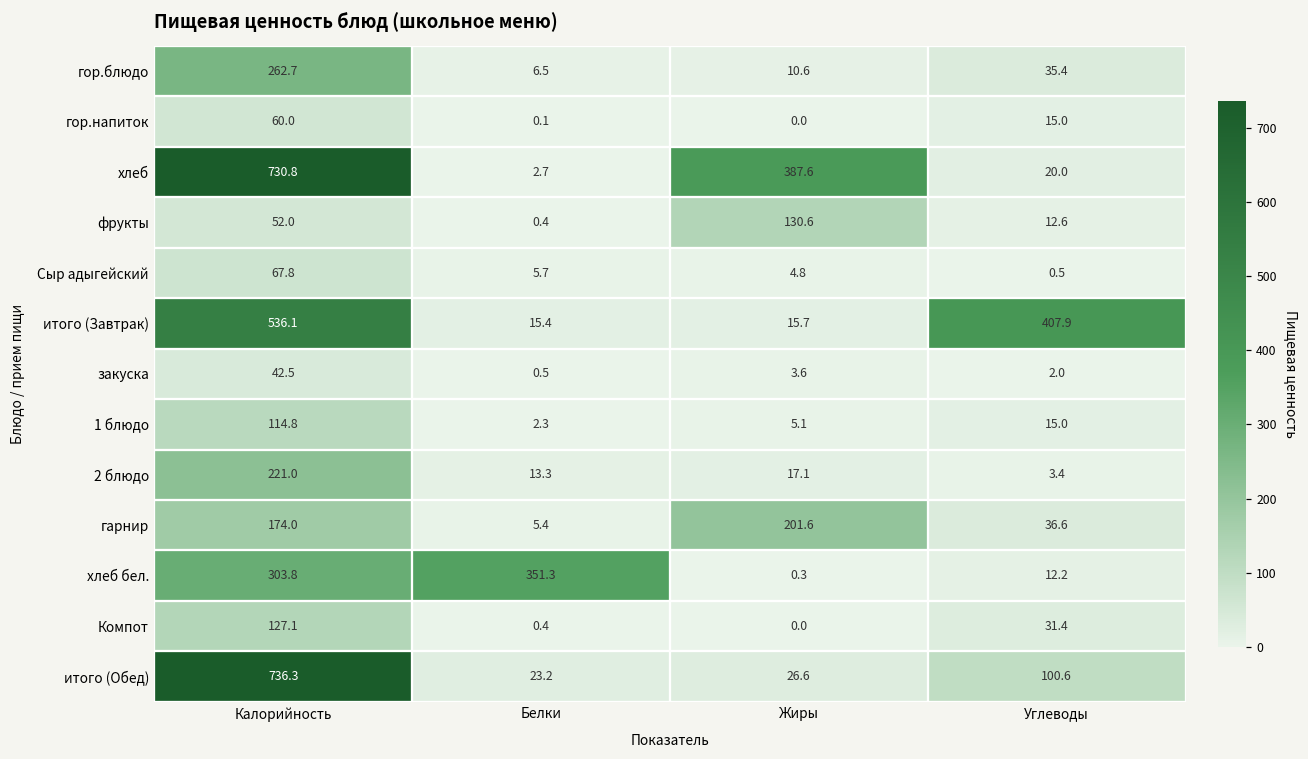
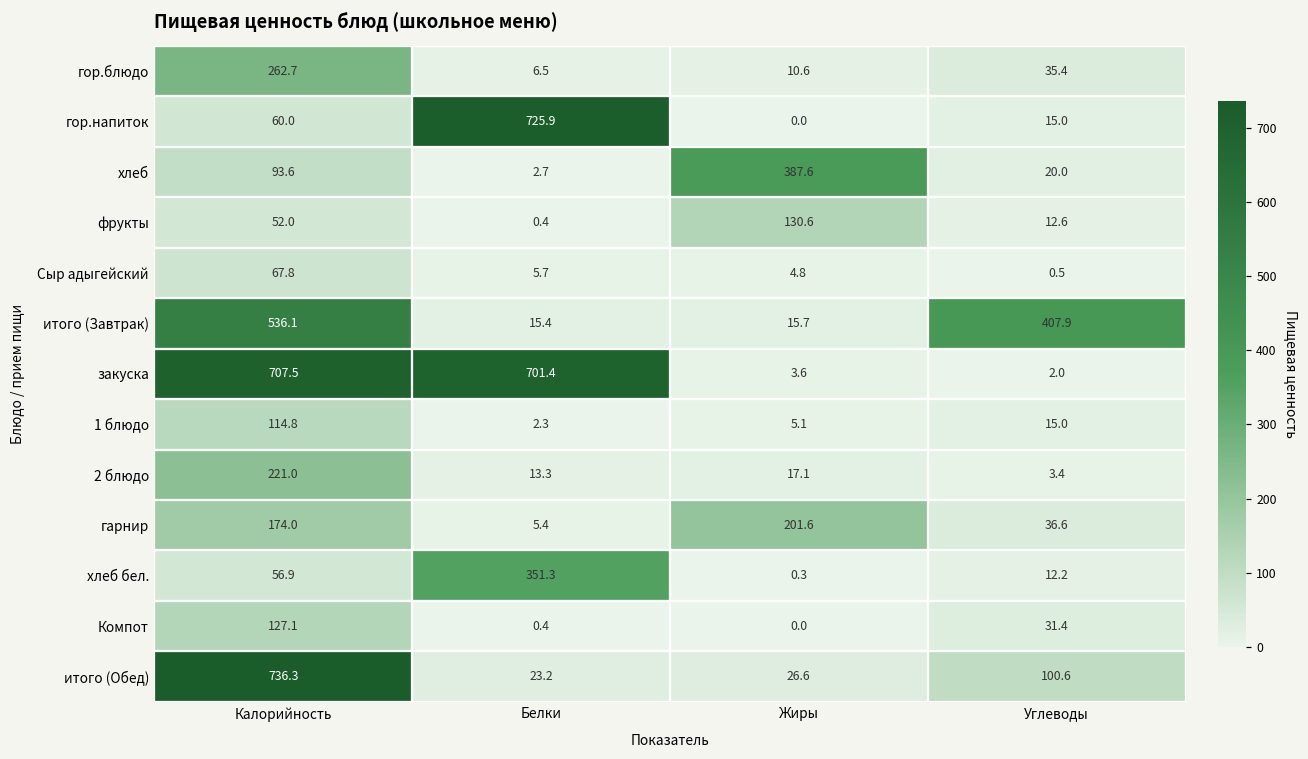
гор.напиток, Белки: 0.1 -> 725.9
хлеб, Калорийность: 730.8 -> 93.6
закуска, Калорийность: 42.5 -> 707.5
закуска, Белки: 0.5 -> 701.4
хлеб бел., Калорийность: 303.8 -> 56.9
